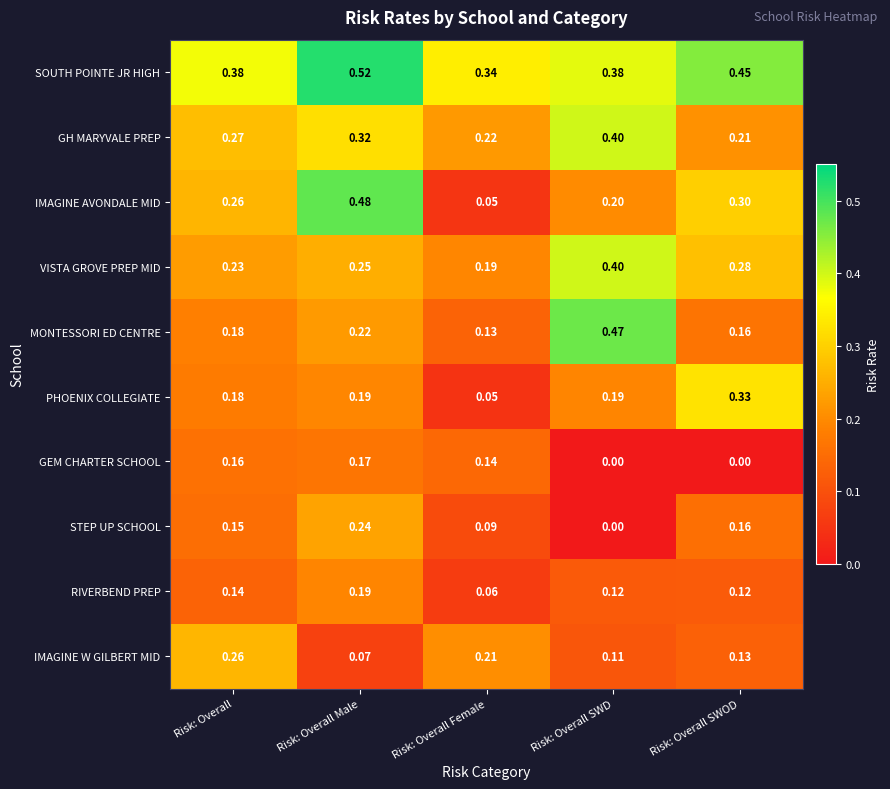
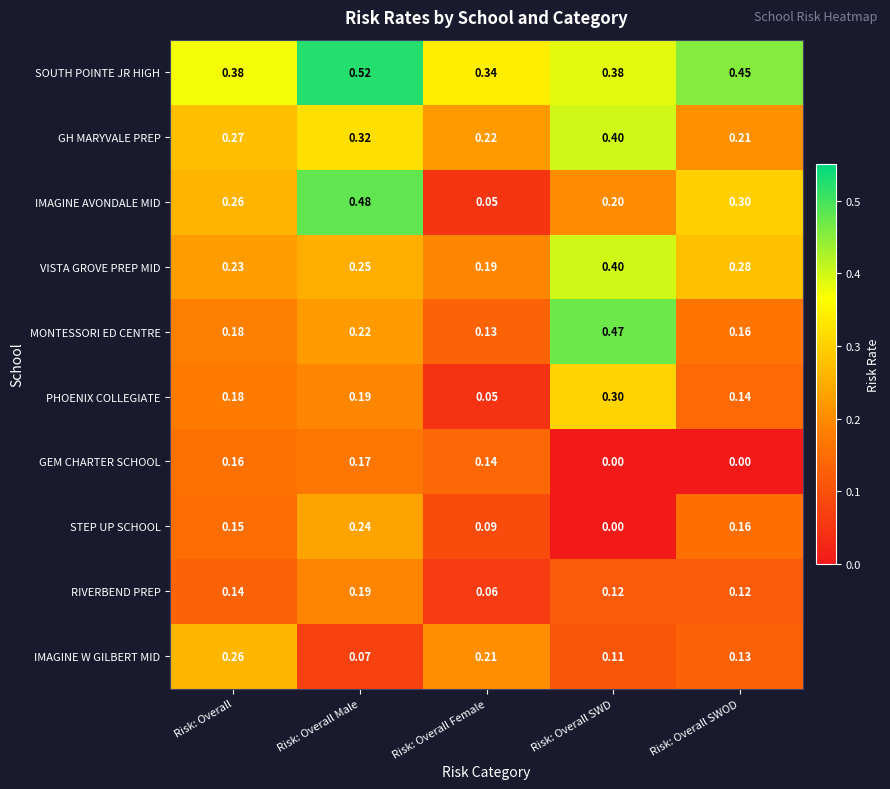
PHOENIX COLLEGIATE, Risk: Overall SWD: 0.19 -> 0.30
PHOENIX COLLEGIATE, Risk: Overall SWOD: 0.33 -> 0.14
